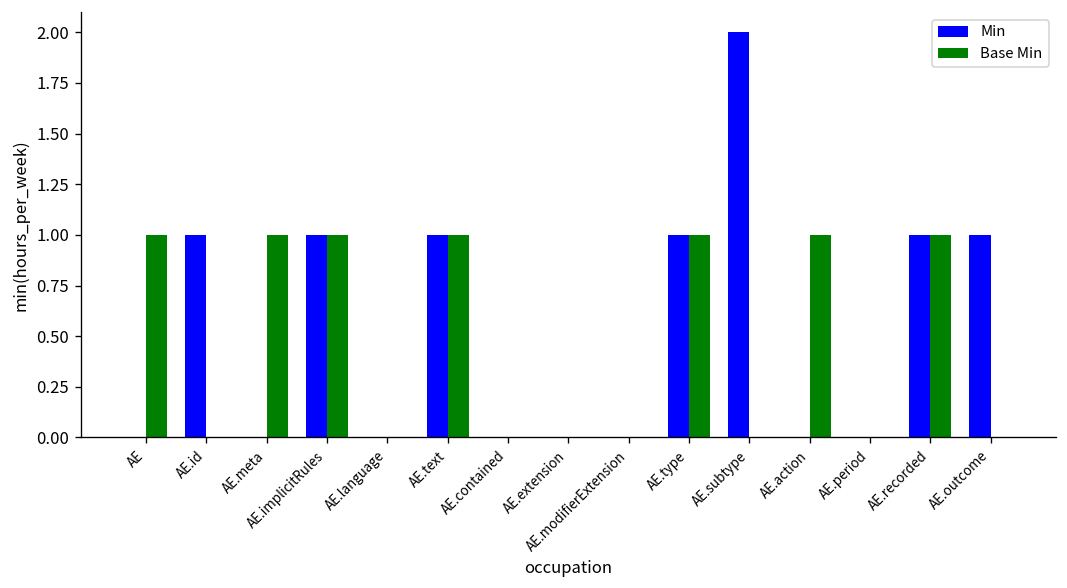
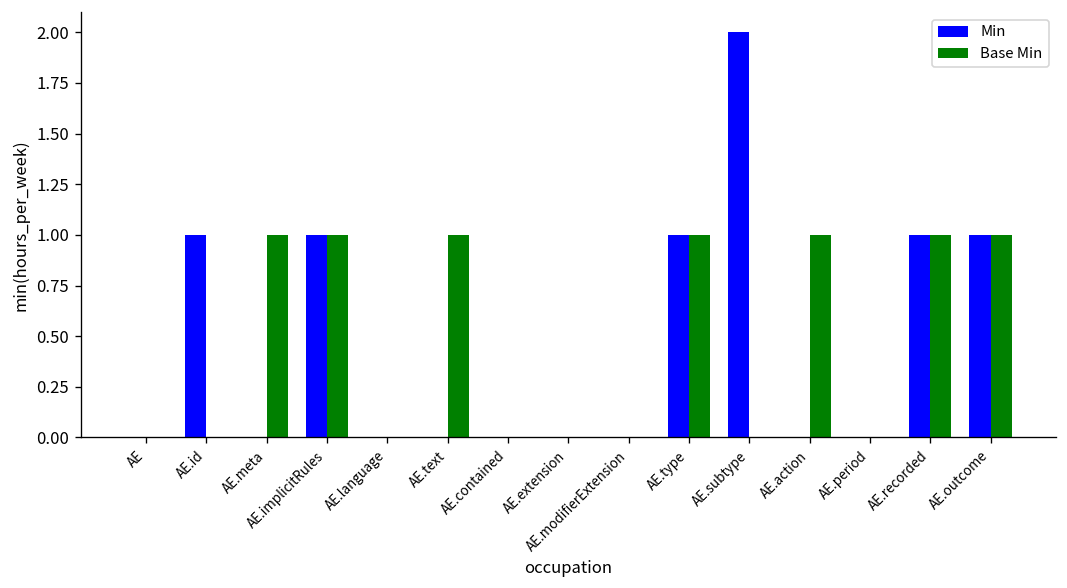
Base Min, AE: 1 -> 0
Min, AE.text: 1 -> 0
Base Min, AE.outcome: 0 -> 1
